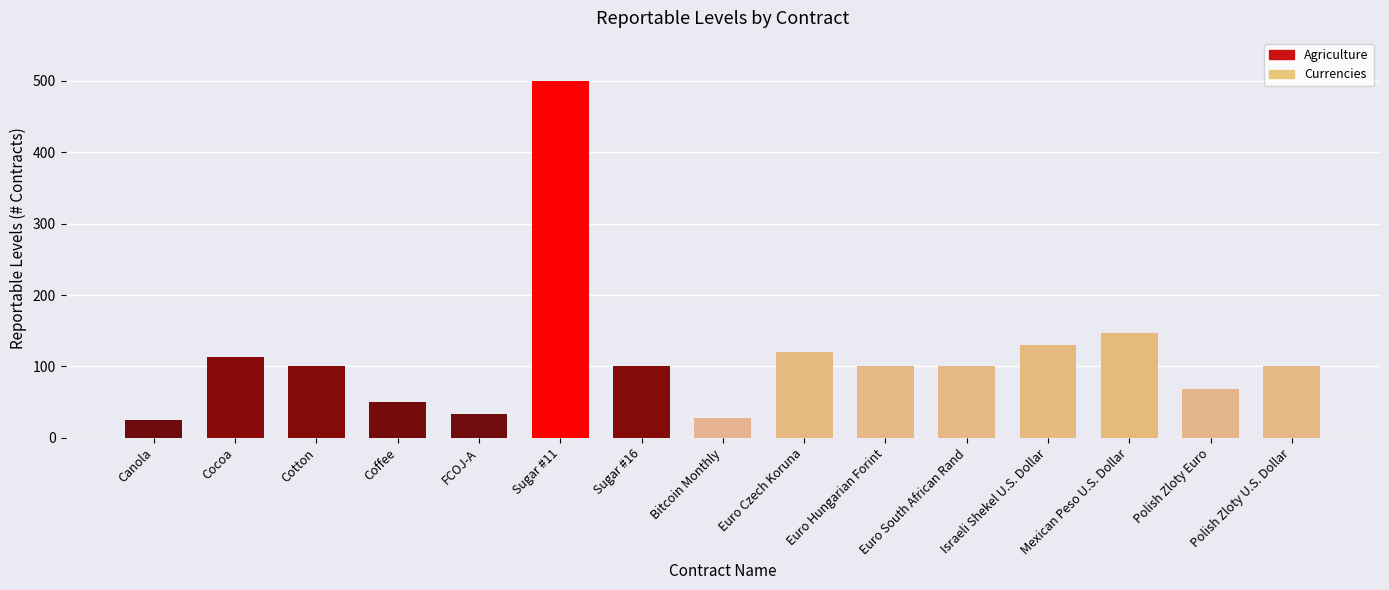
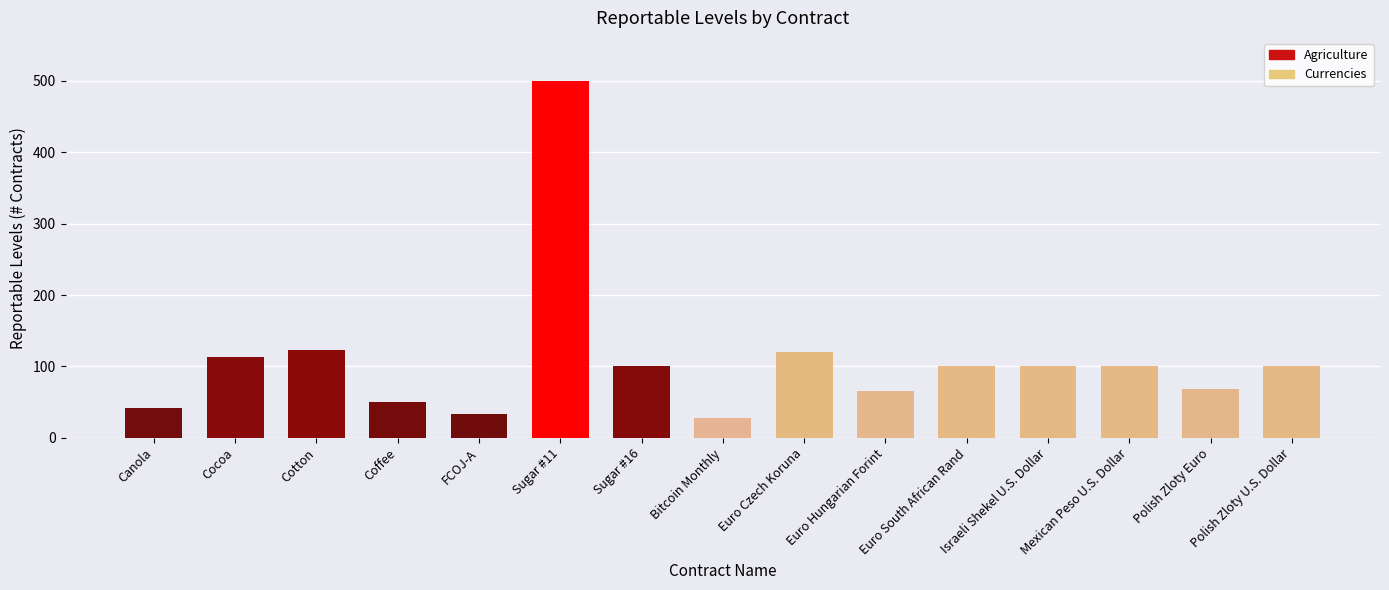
Canola: 30 -> 40
Cotton: 100 -> 120
Euro Hungarian Forint: 100 -> 70
Israeli Shekel U.S. Dollar: 130 -> 100
Mexican Peso U.S. Dollar: 150 -> 100
